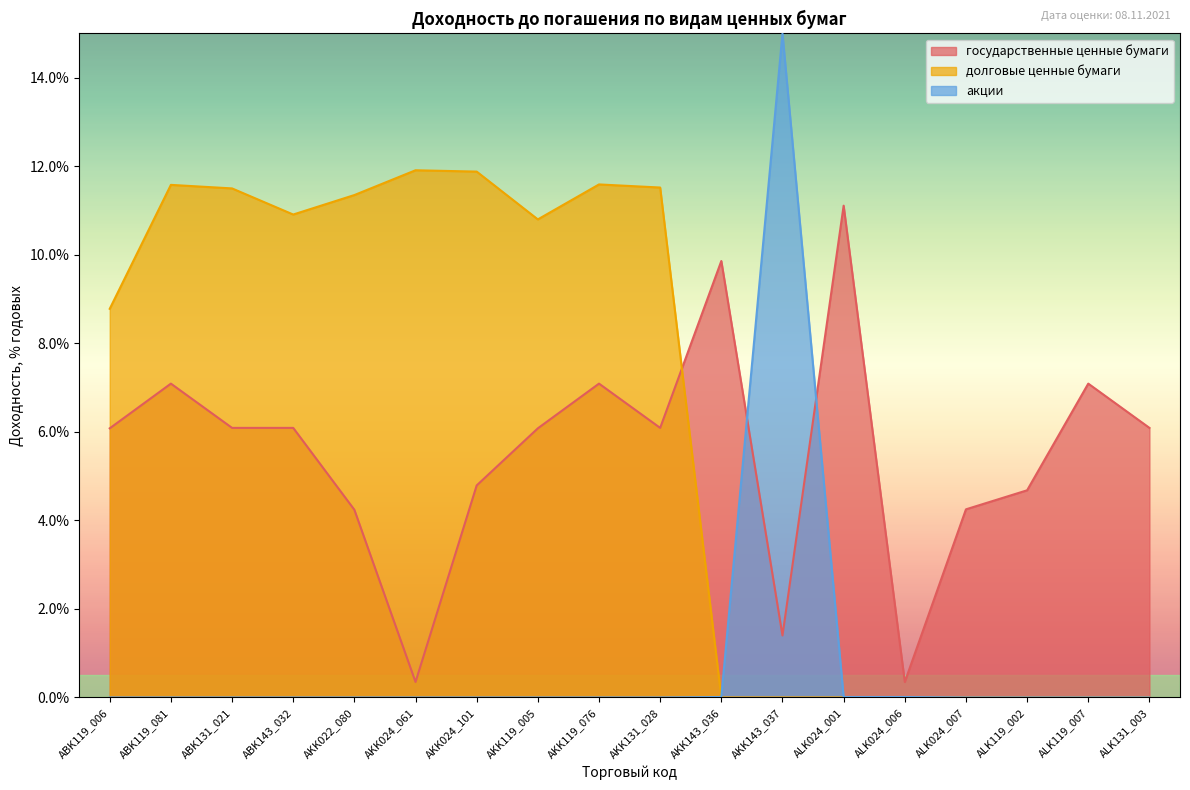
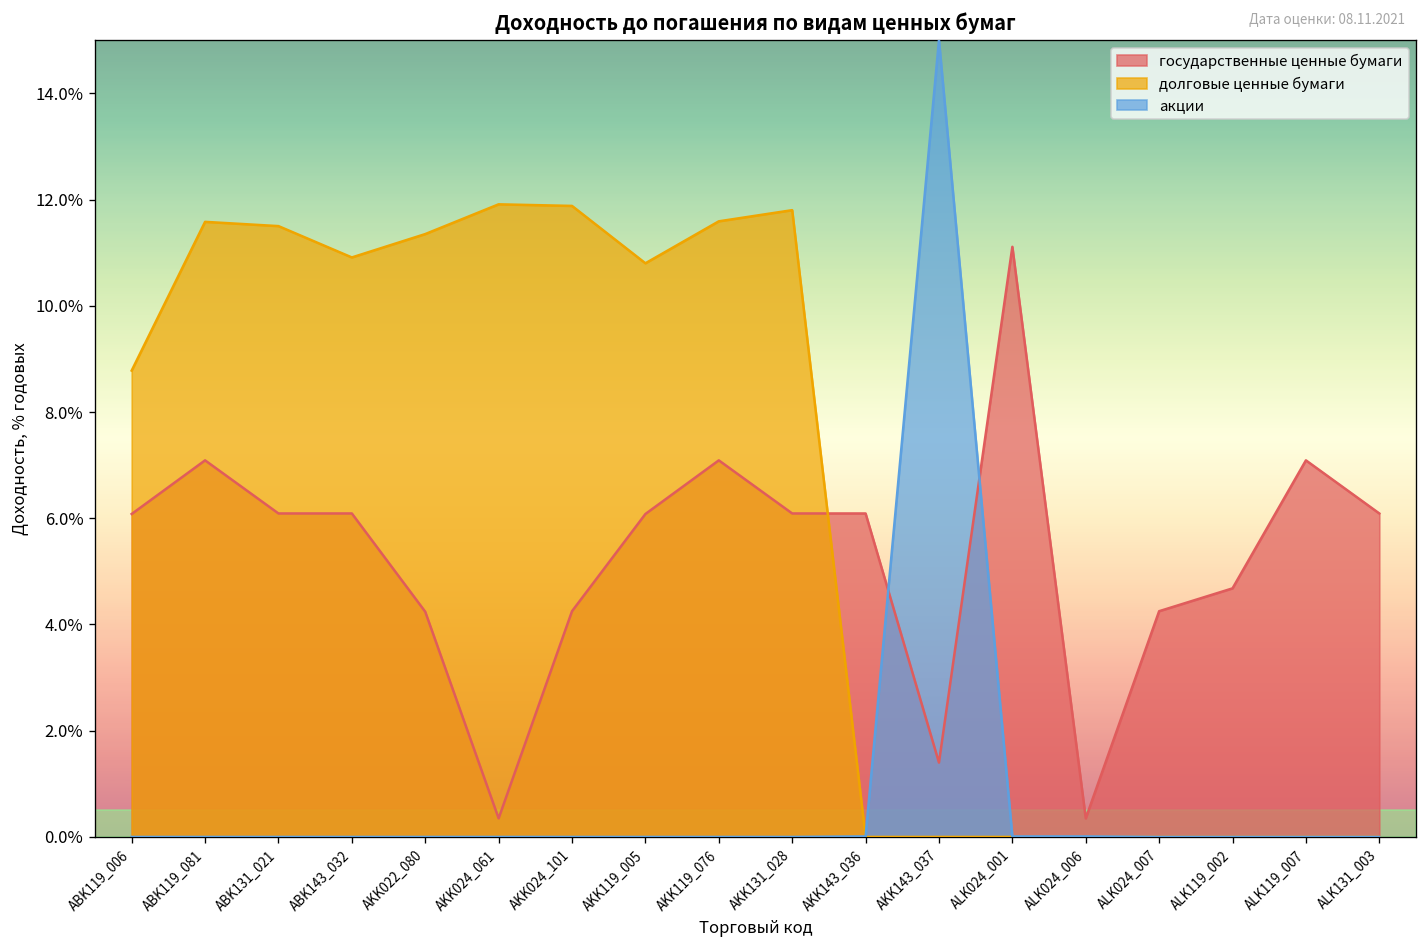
государственные ценные бумаги, AKK024_101: 4.8% -> 4.3%
долговые ценные бумаги, AKK131_028: 11.5% -> 11.8%
государственные ценные бумаги, AKK143_036: 9.9% -> 6.1%
